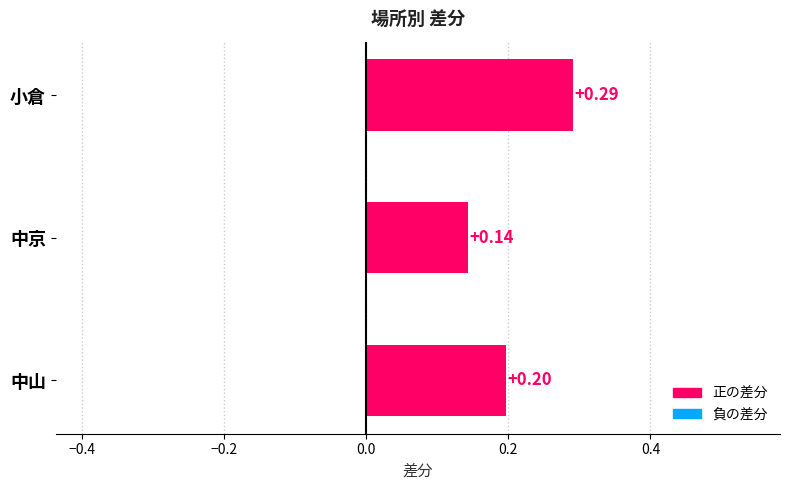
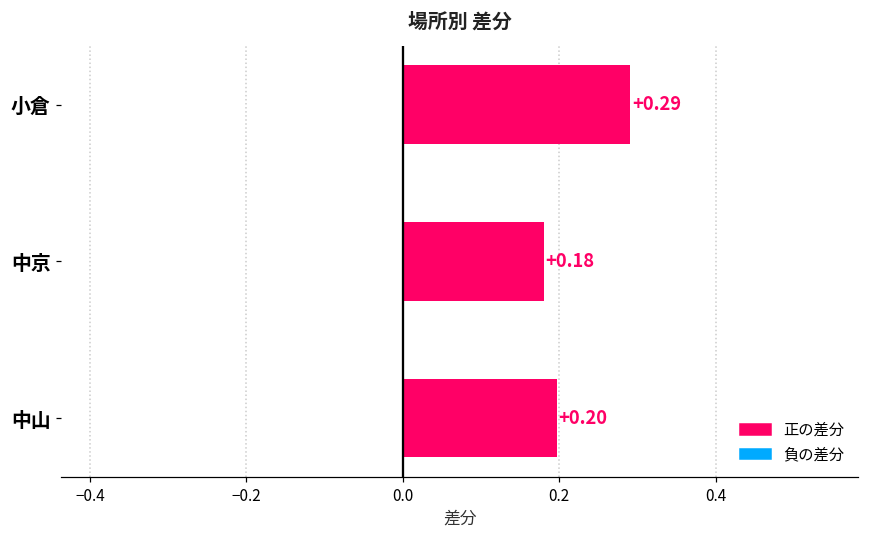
中京: +0.14 -> +0.18
